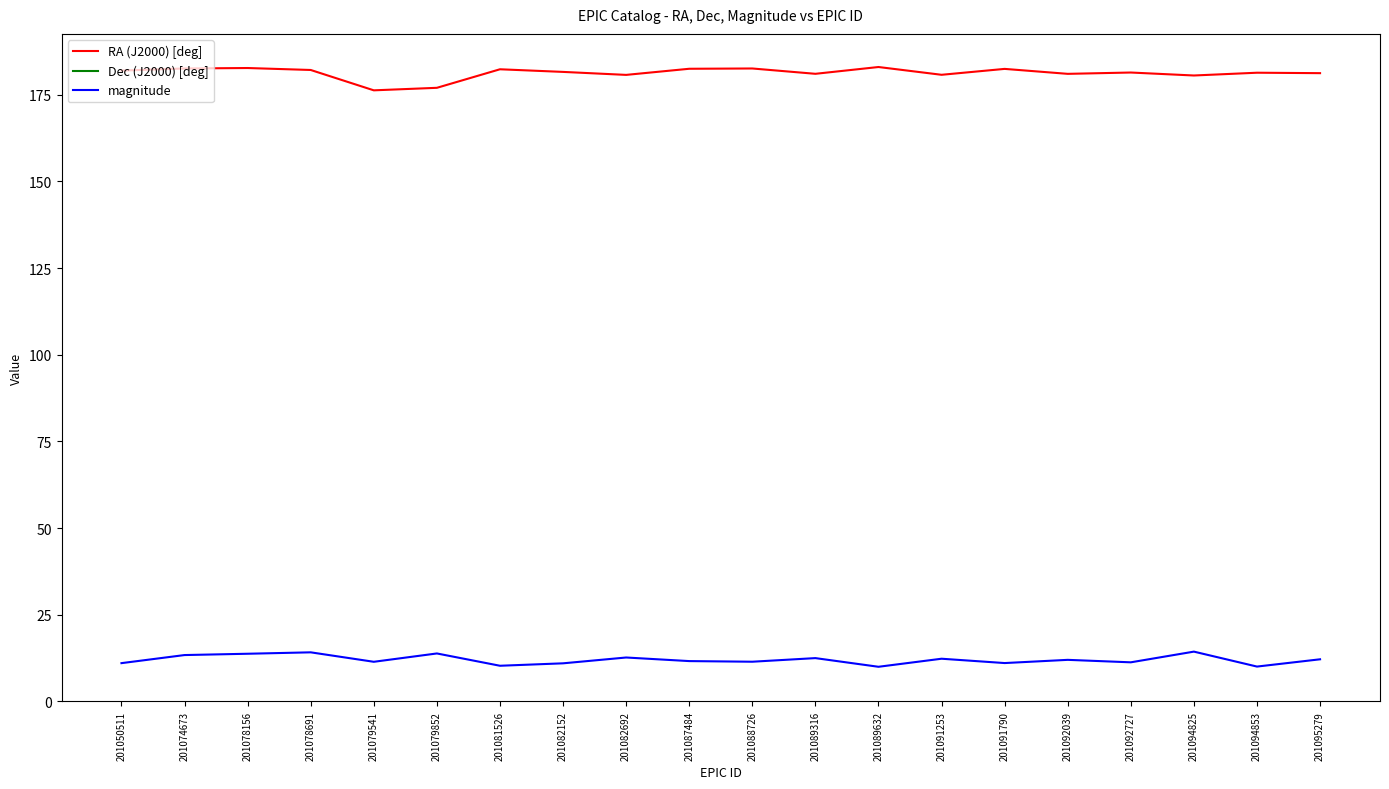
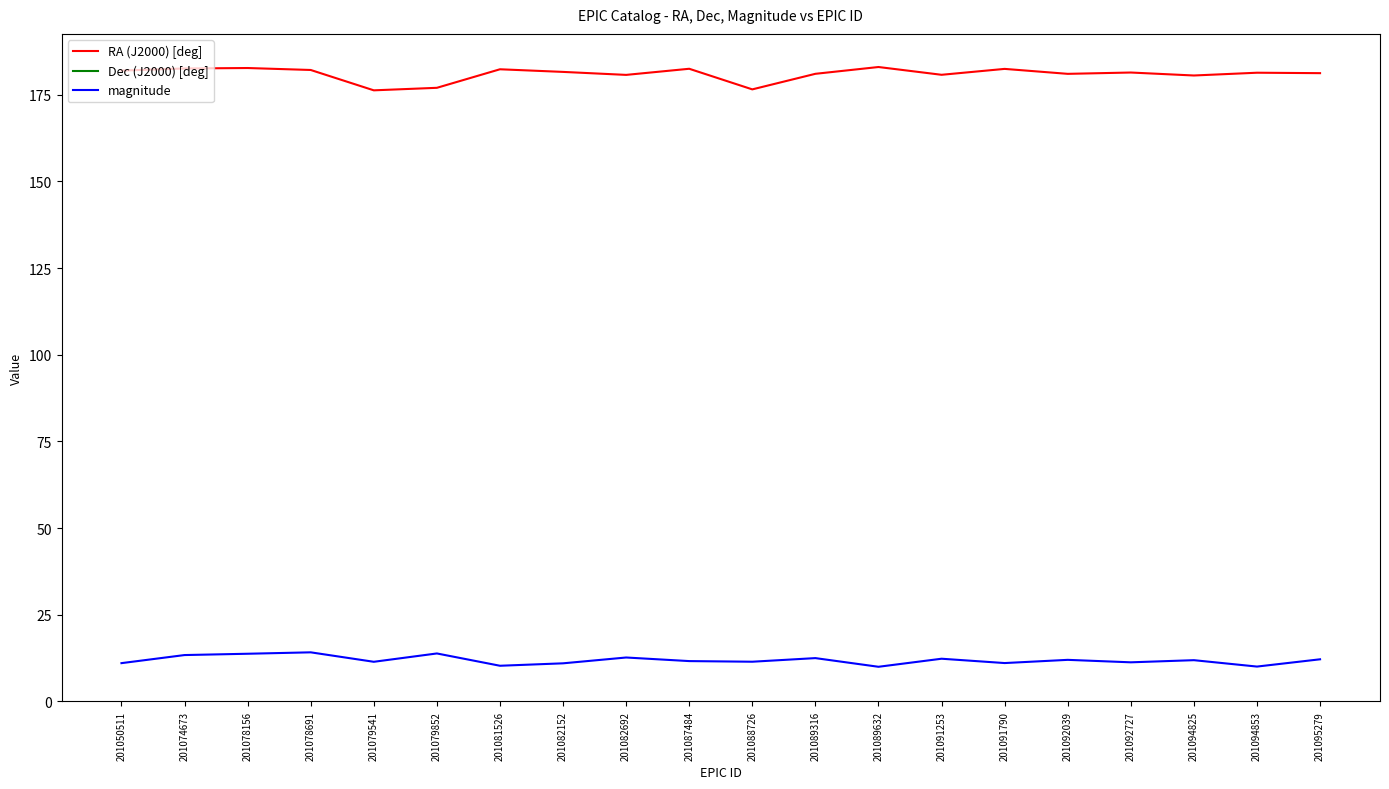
RA (J2000) [deg], 201088726: 183 -> 177
magnitude, 201094825: 14 -> 12
